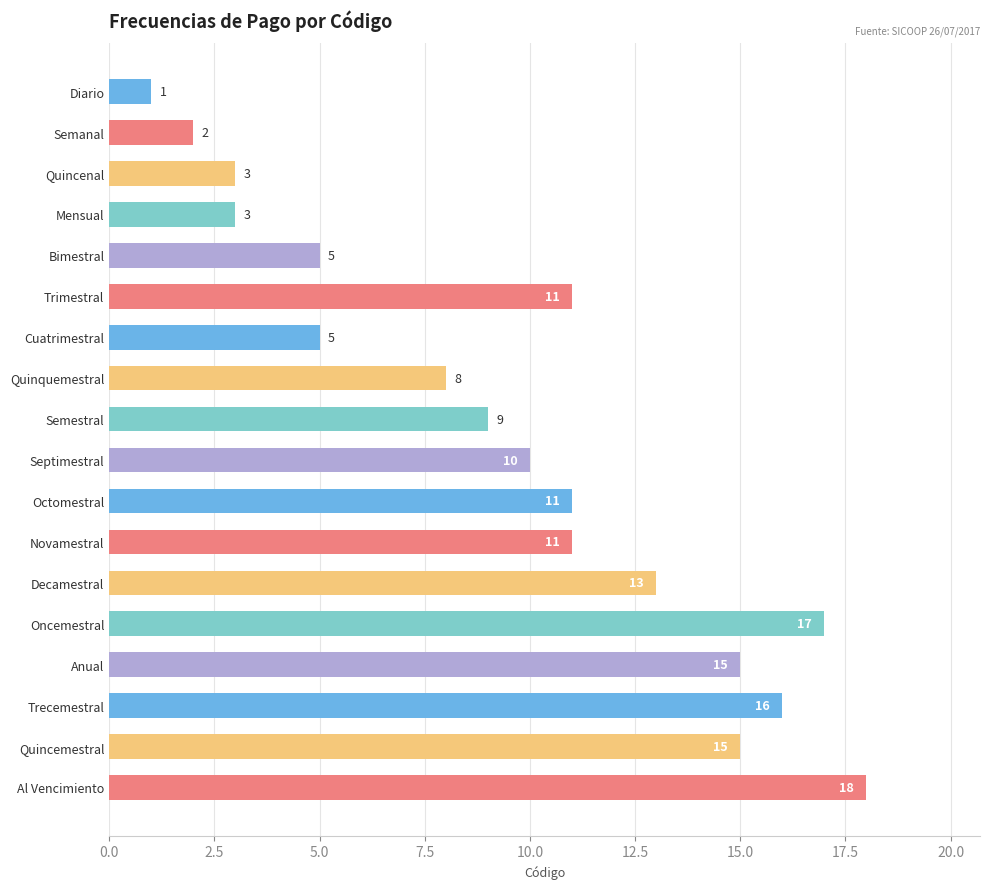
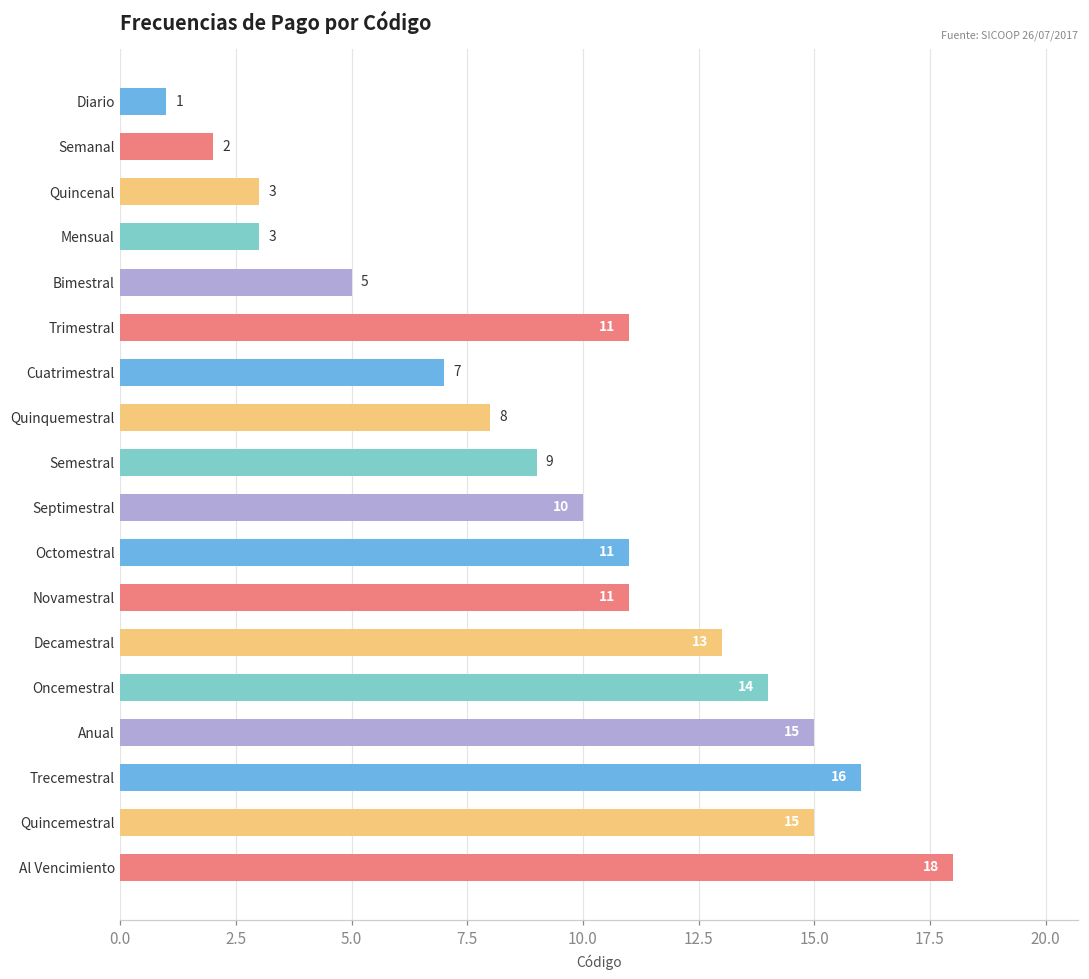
Cuatrimestral: 5 -> 7
Oncemestral: 17 -> 14
